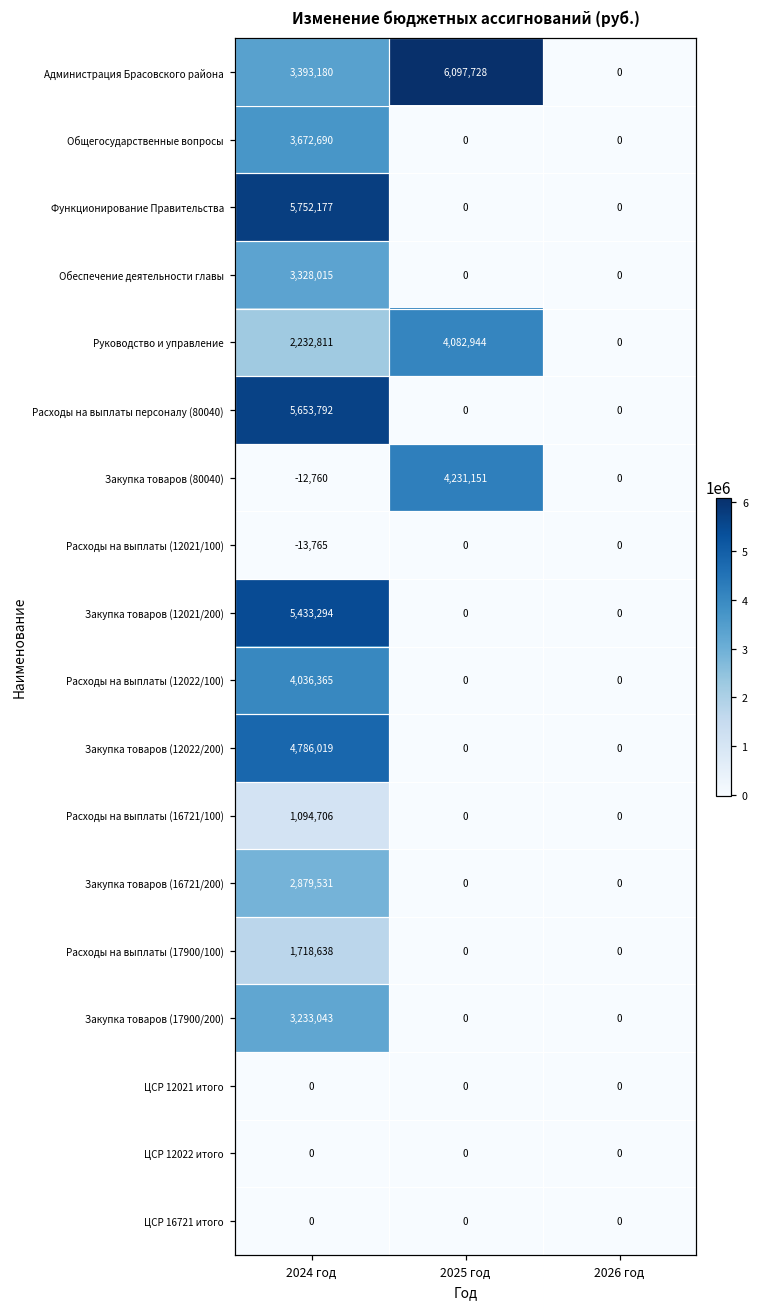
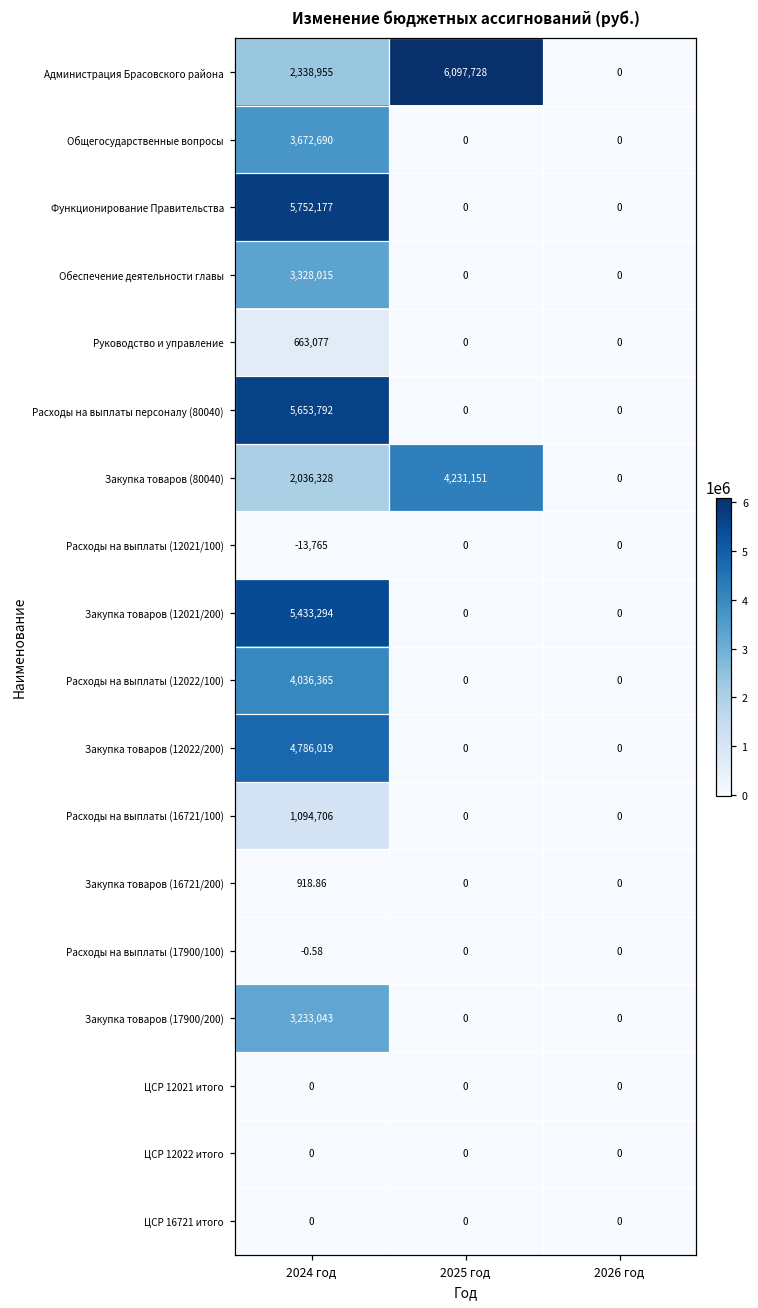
Администрация Брасовского района, 2024 год: 3,393,180 -> 2,338,955
Руководство и управление, 2024 год: 2,232,811 -> 663,077
Руководство и управление, 2025 год: 4,082,944 -> 0
Закупка товаров (80040), 2024 год: -12,760 -> 2,036,328
Закупка товаров (16721/200), 2024 год: 2,879,531 -> 918.86
Расходы на выплаты (17900/100), 2024 год: 1,718,638 -> -0.58
